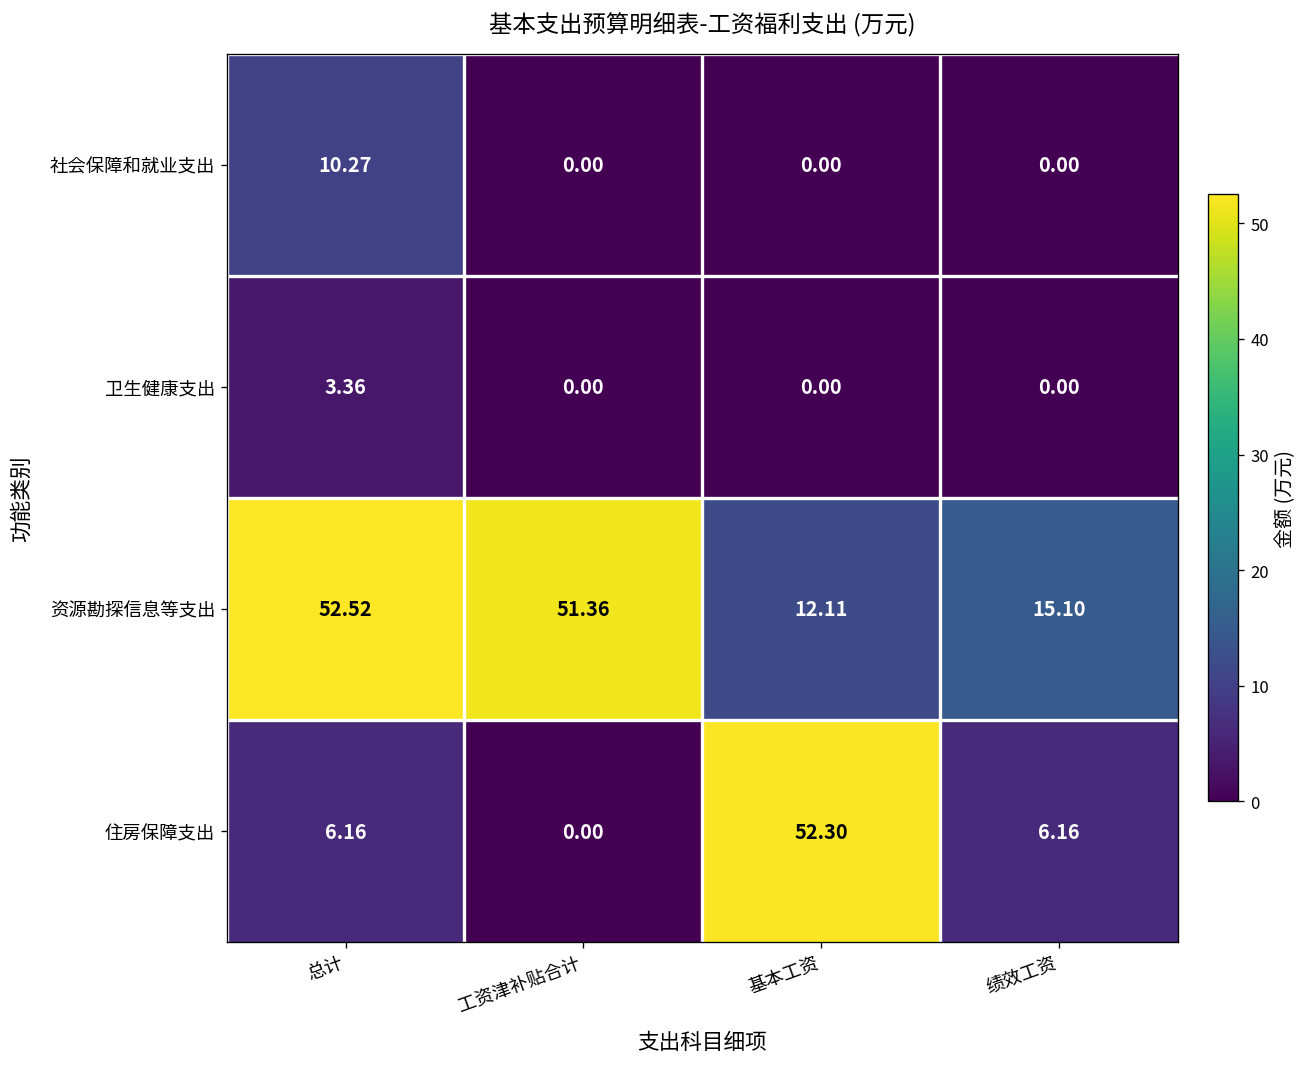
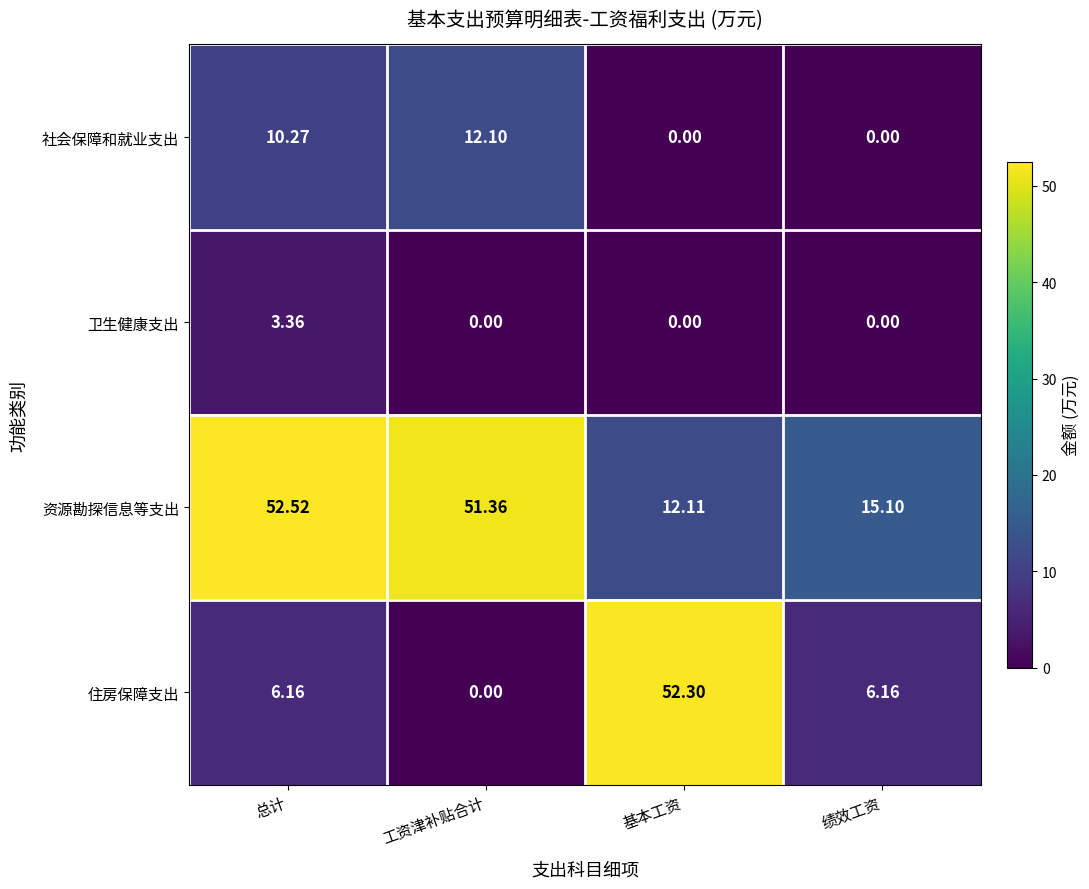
社会保障和就业支出, 工资津补贴合计: 0.00 -> 12.10
